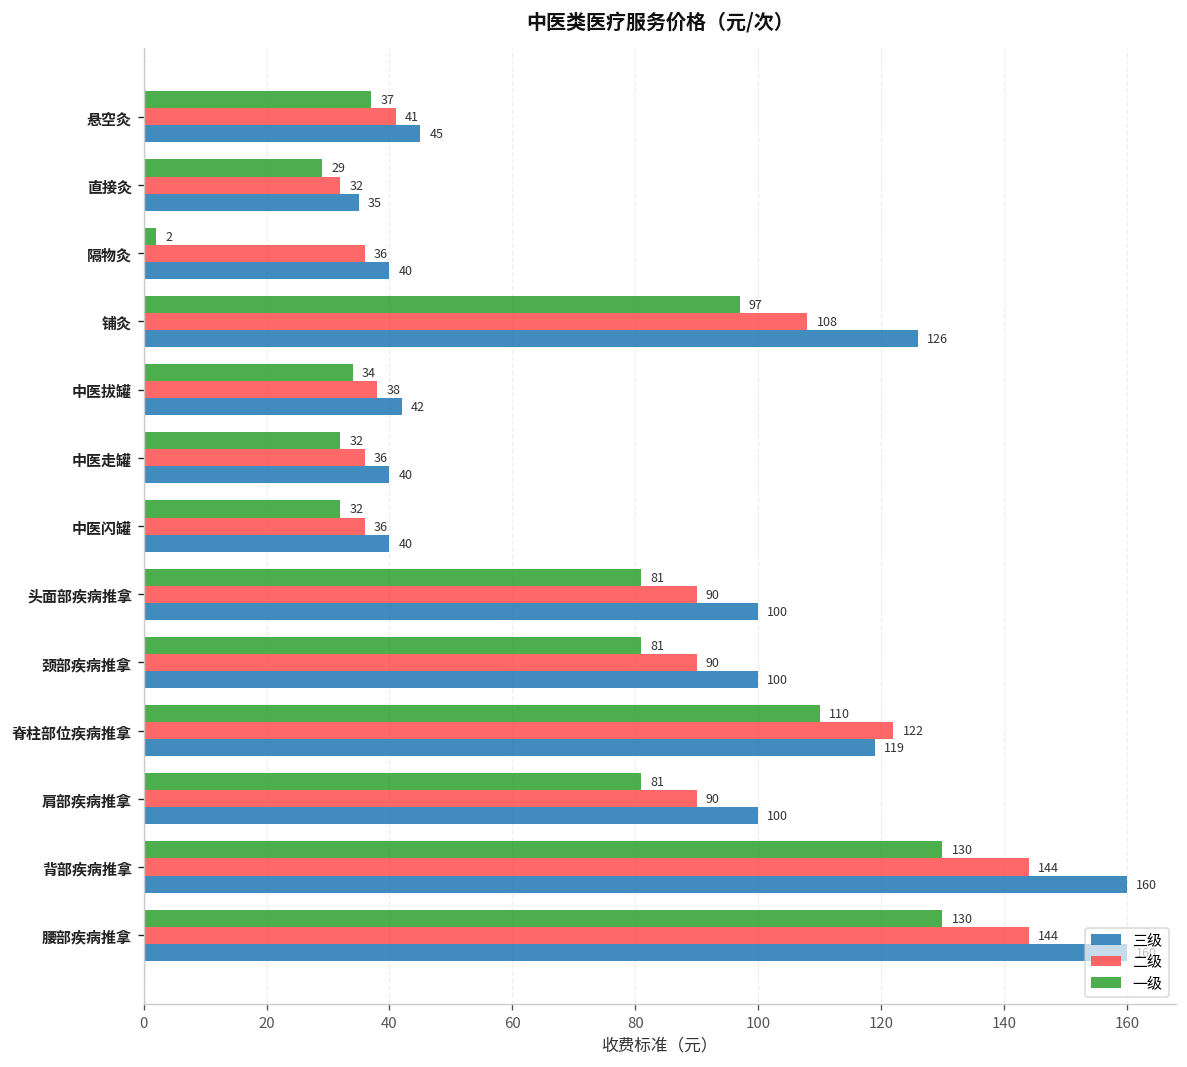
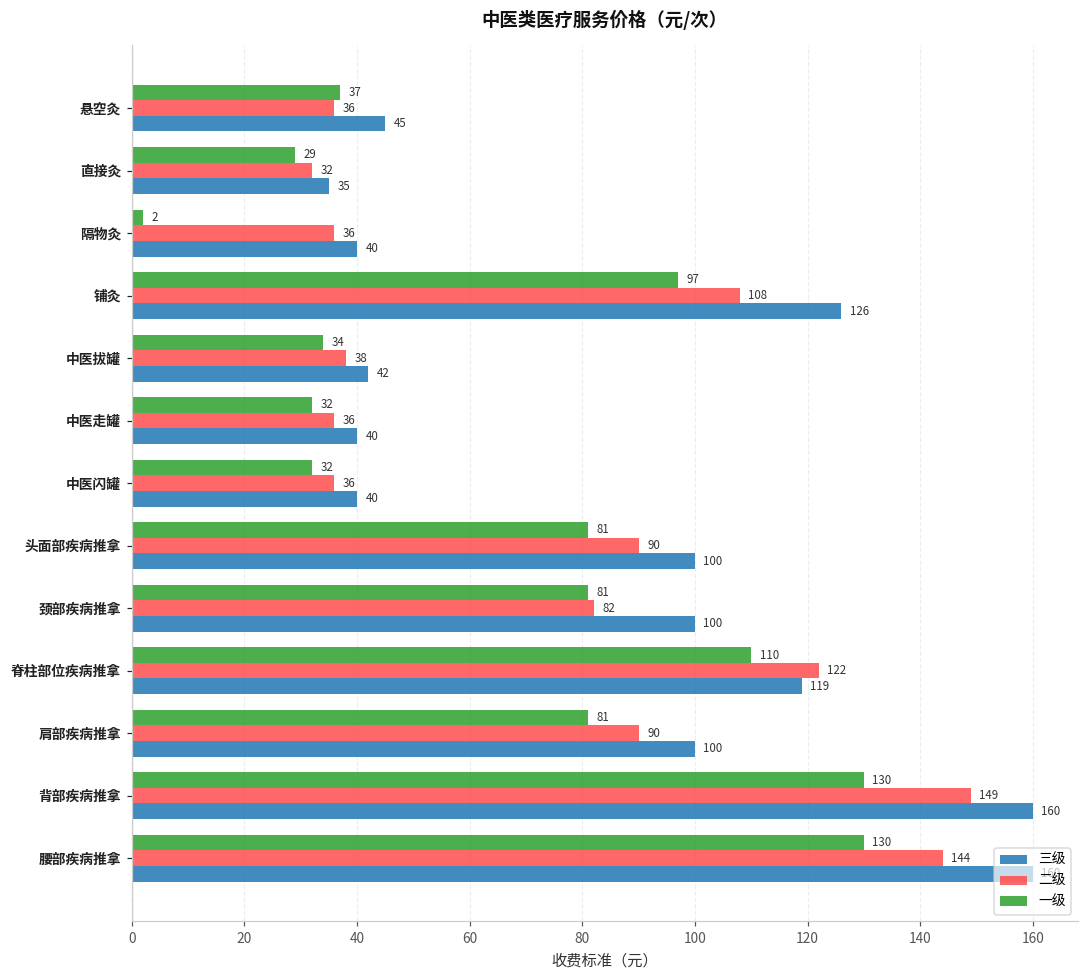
二级, 悬空灸: 41 -> 36
二级, 颈部疾病推拿: 90 -> 82
二级, 背部疾病推拿: 144 -> 149
